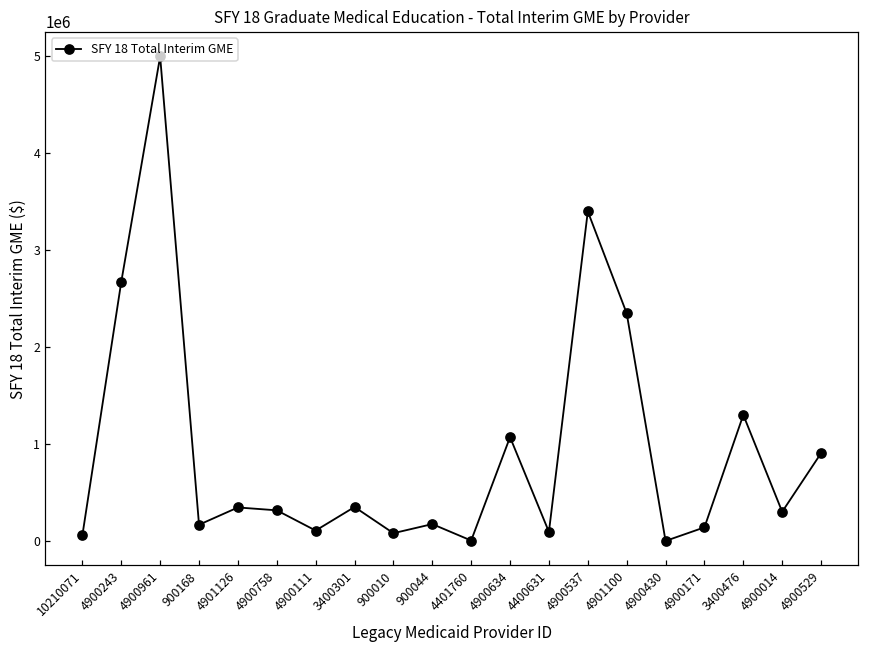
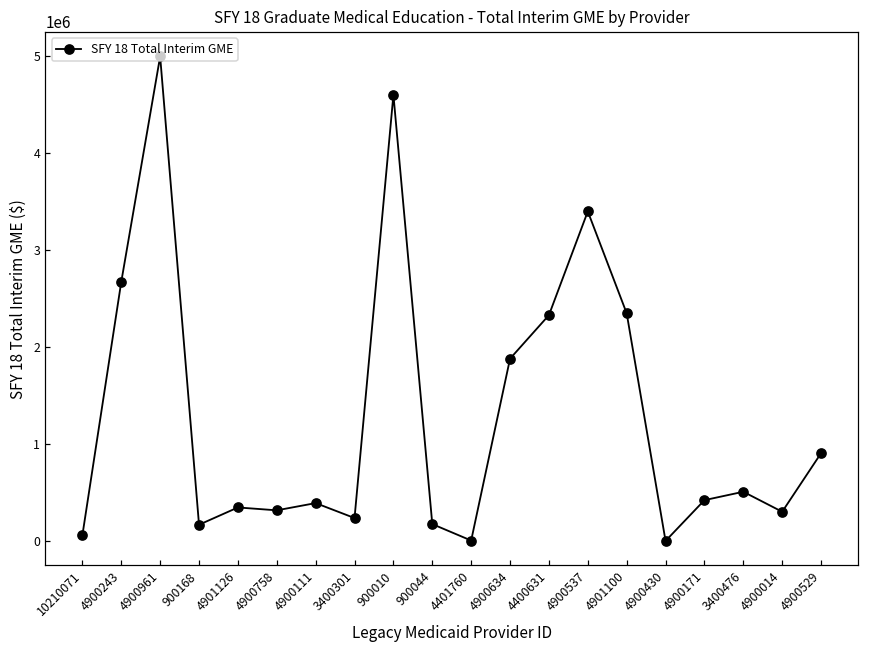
4900111: 100000 -> 400000
3400301: 400000 -> 200000
900010: 100000 -> 4600000
4900634: 1100000 -> 1900000
4400631: 100000 -> 2300000
4900171: 100000 -> 400000
3400476: 1300000 -> 500000
